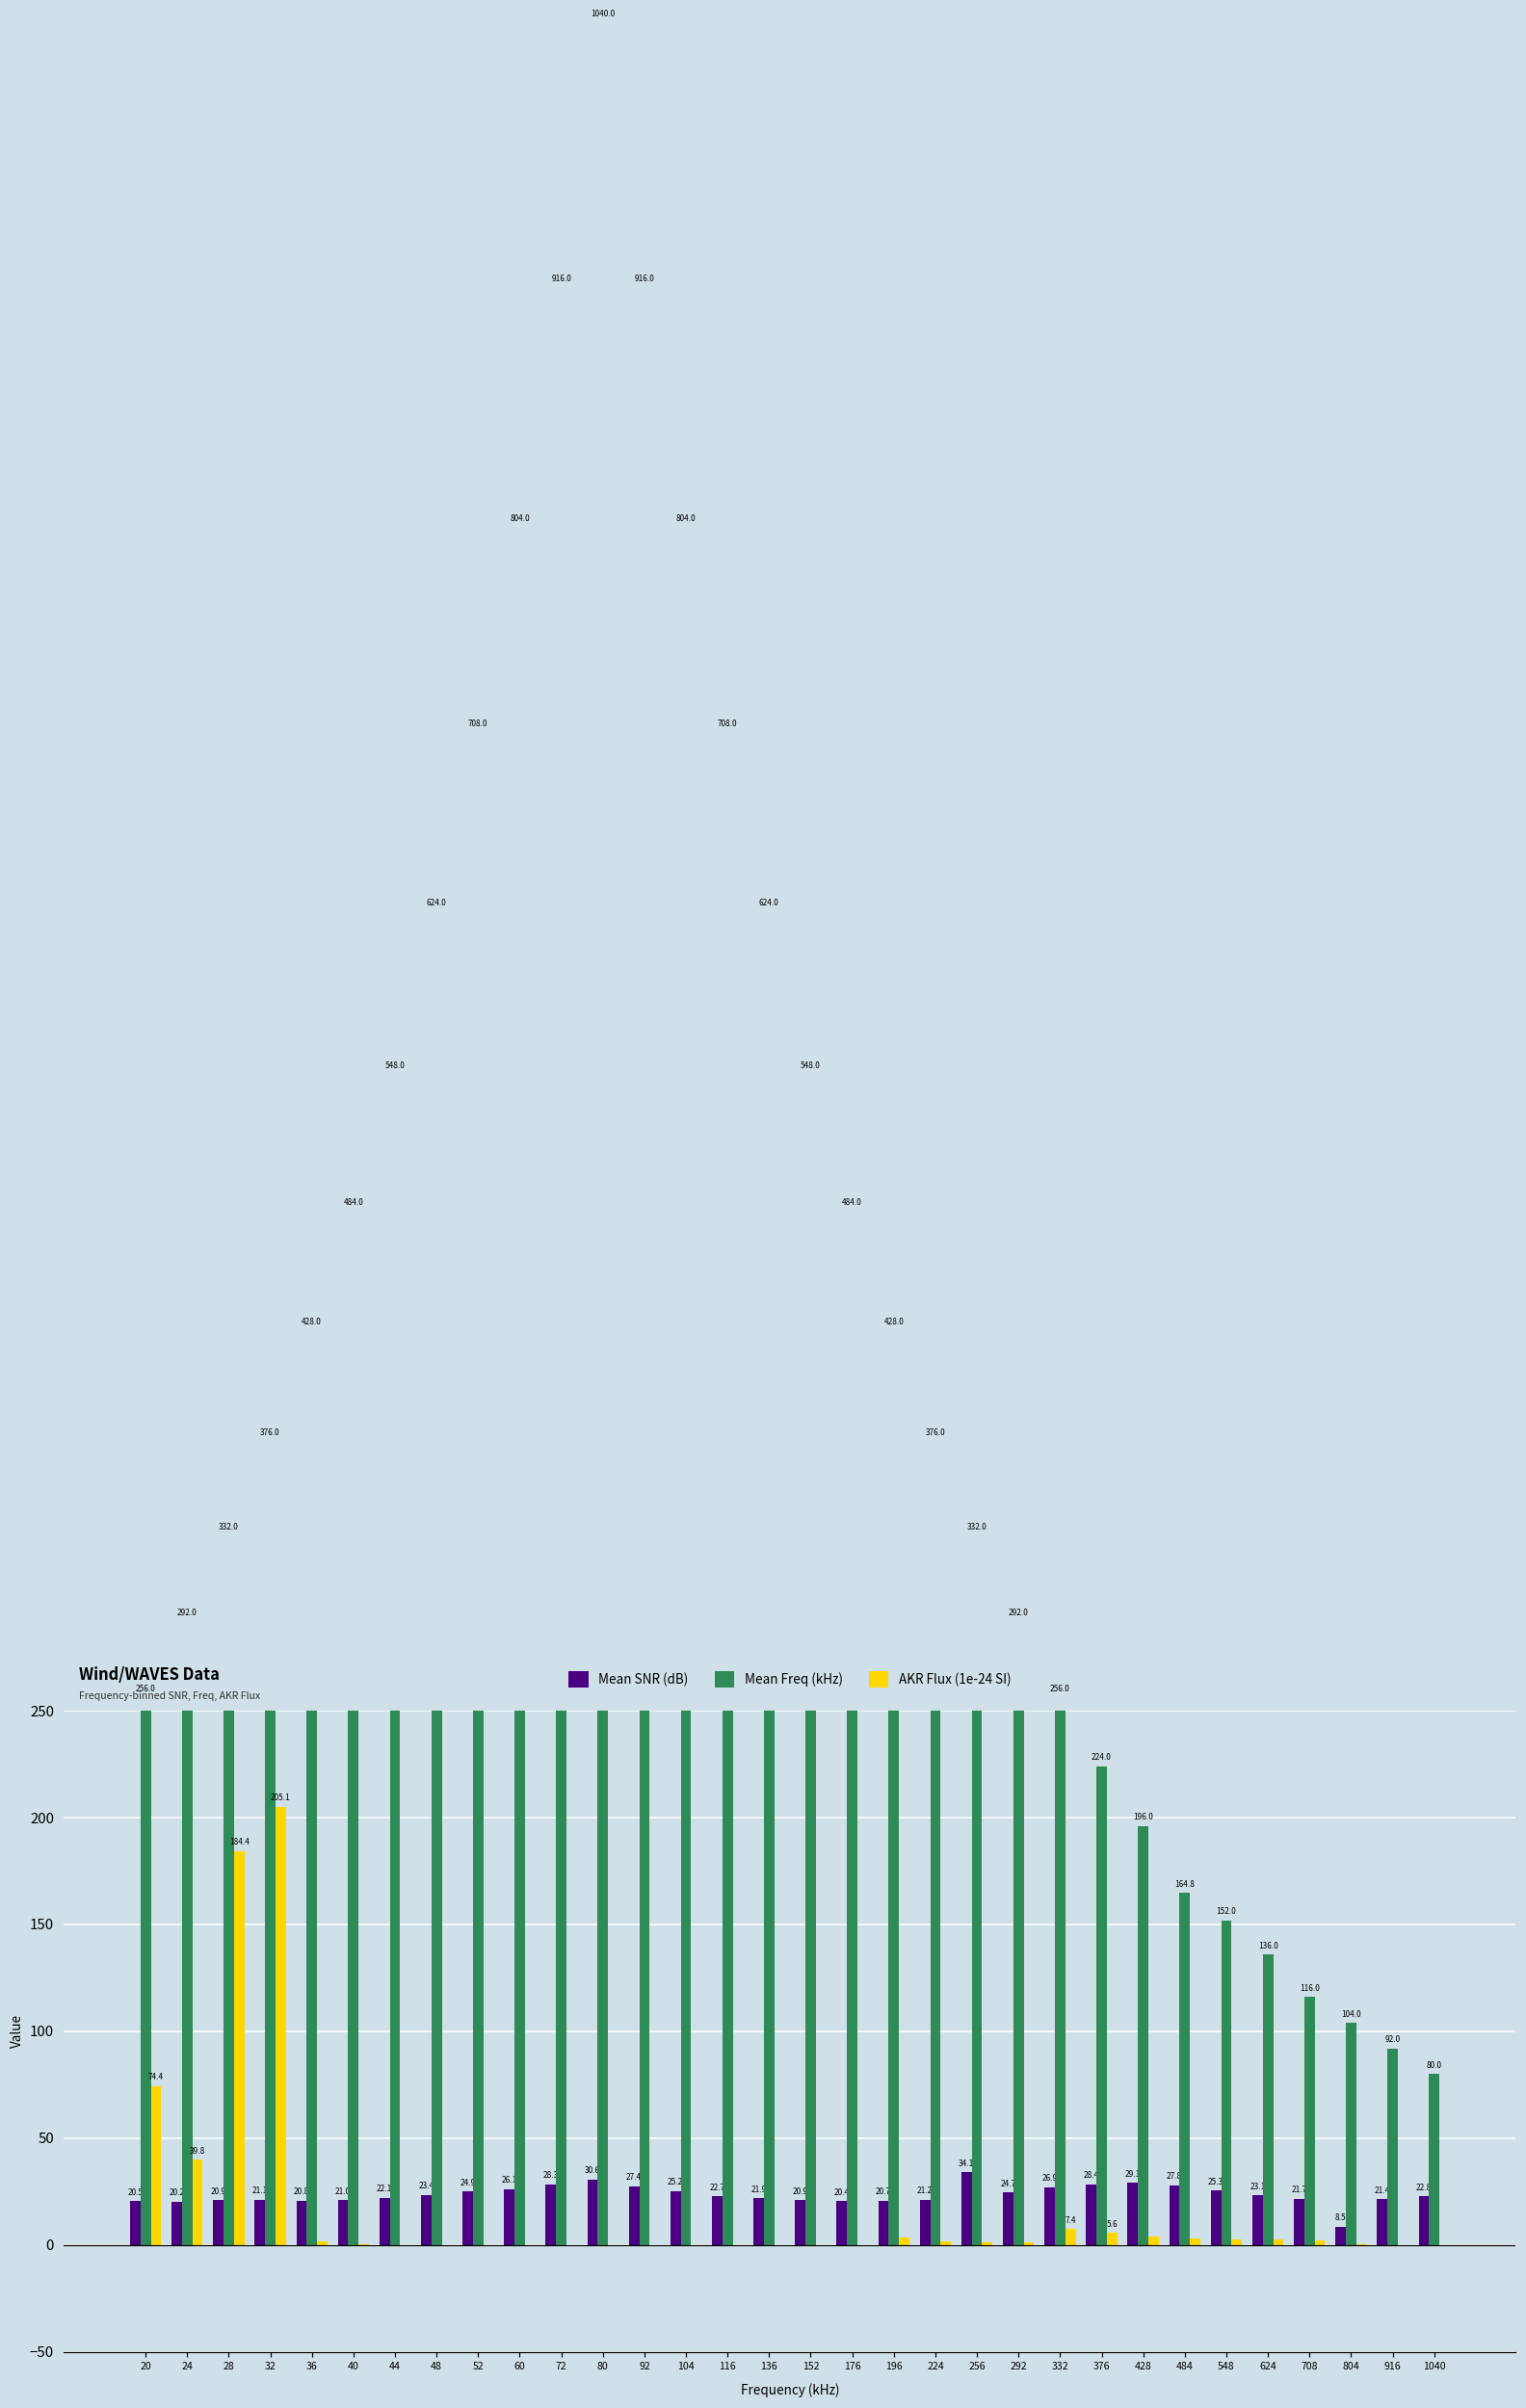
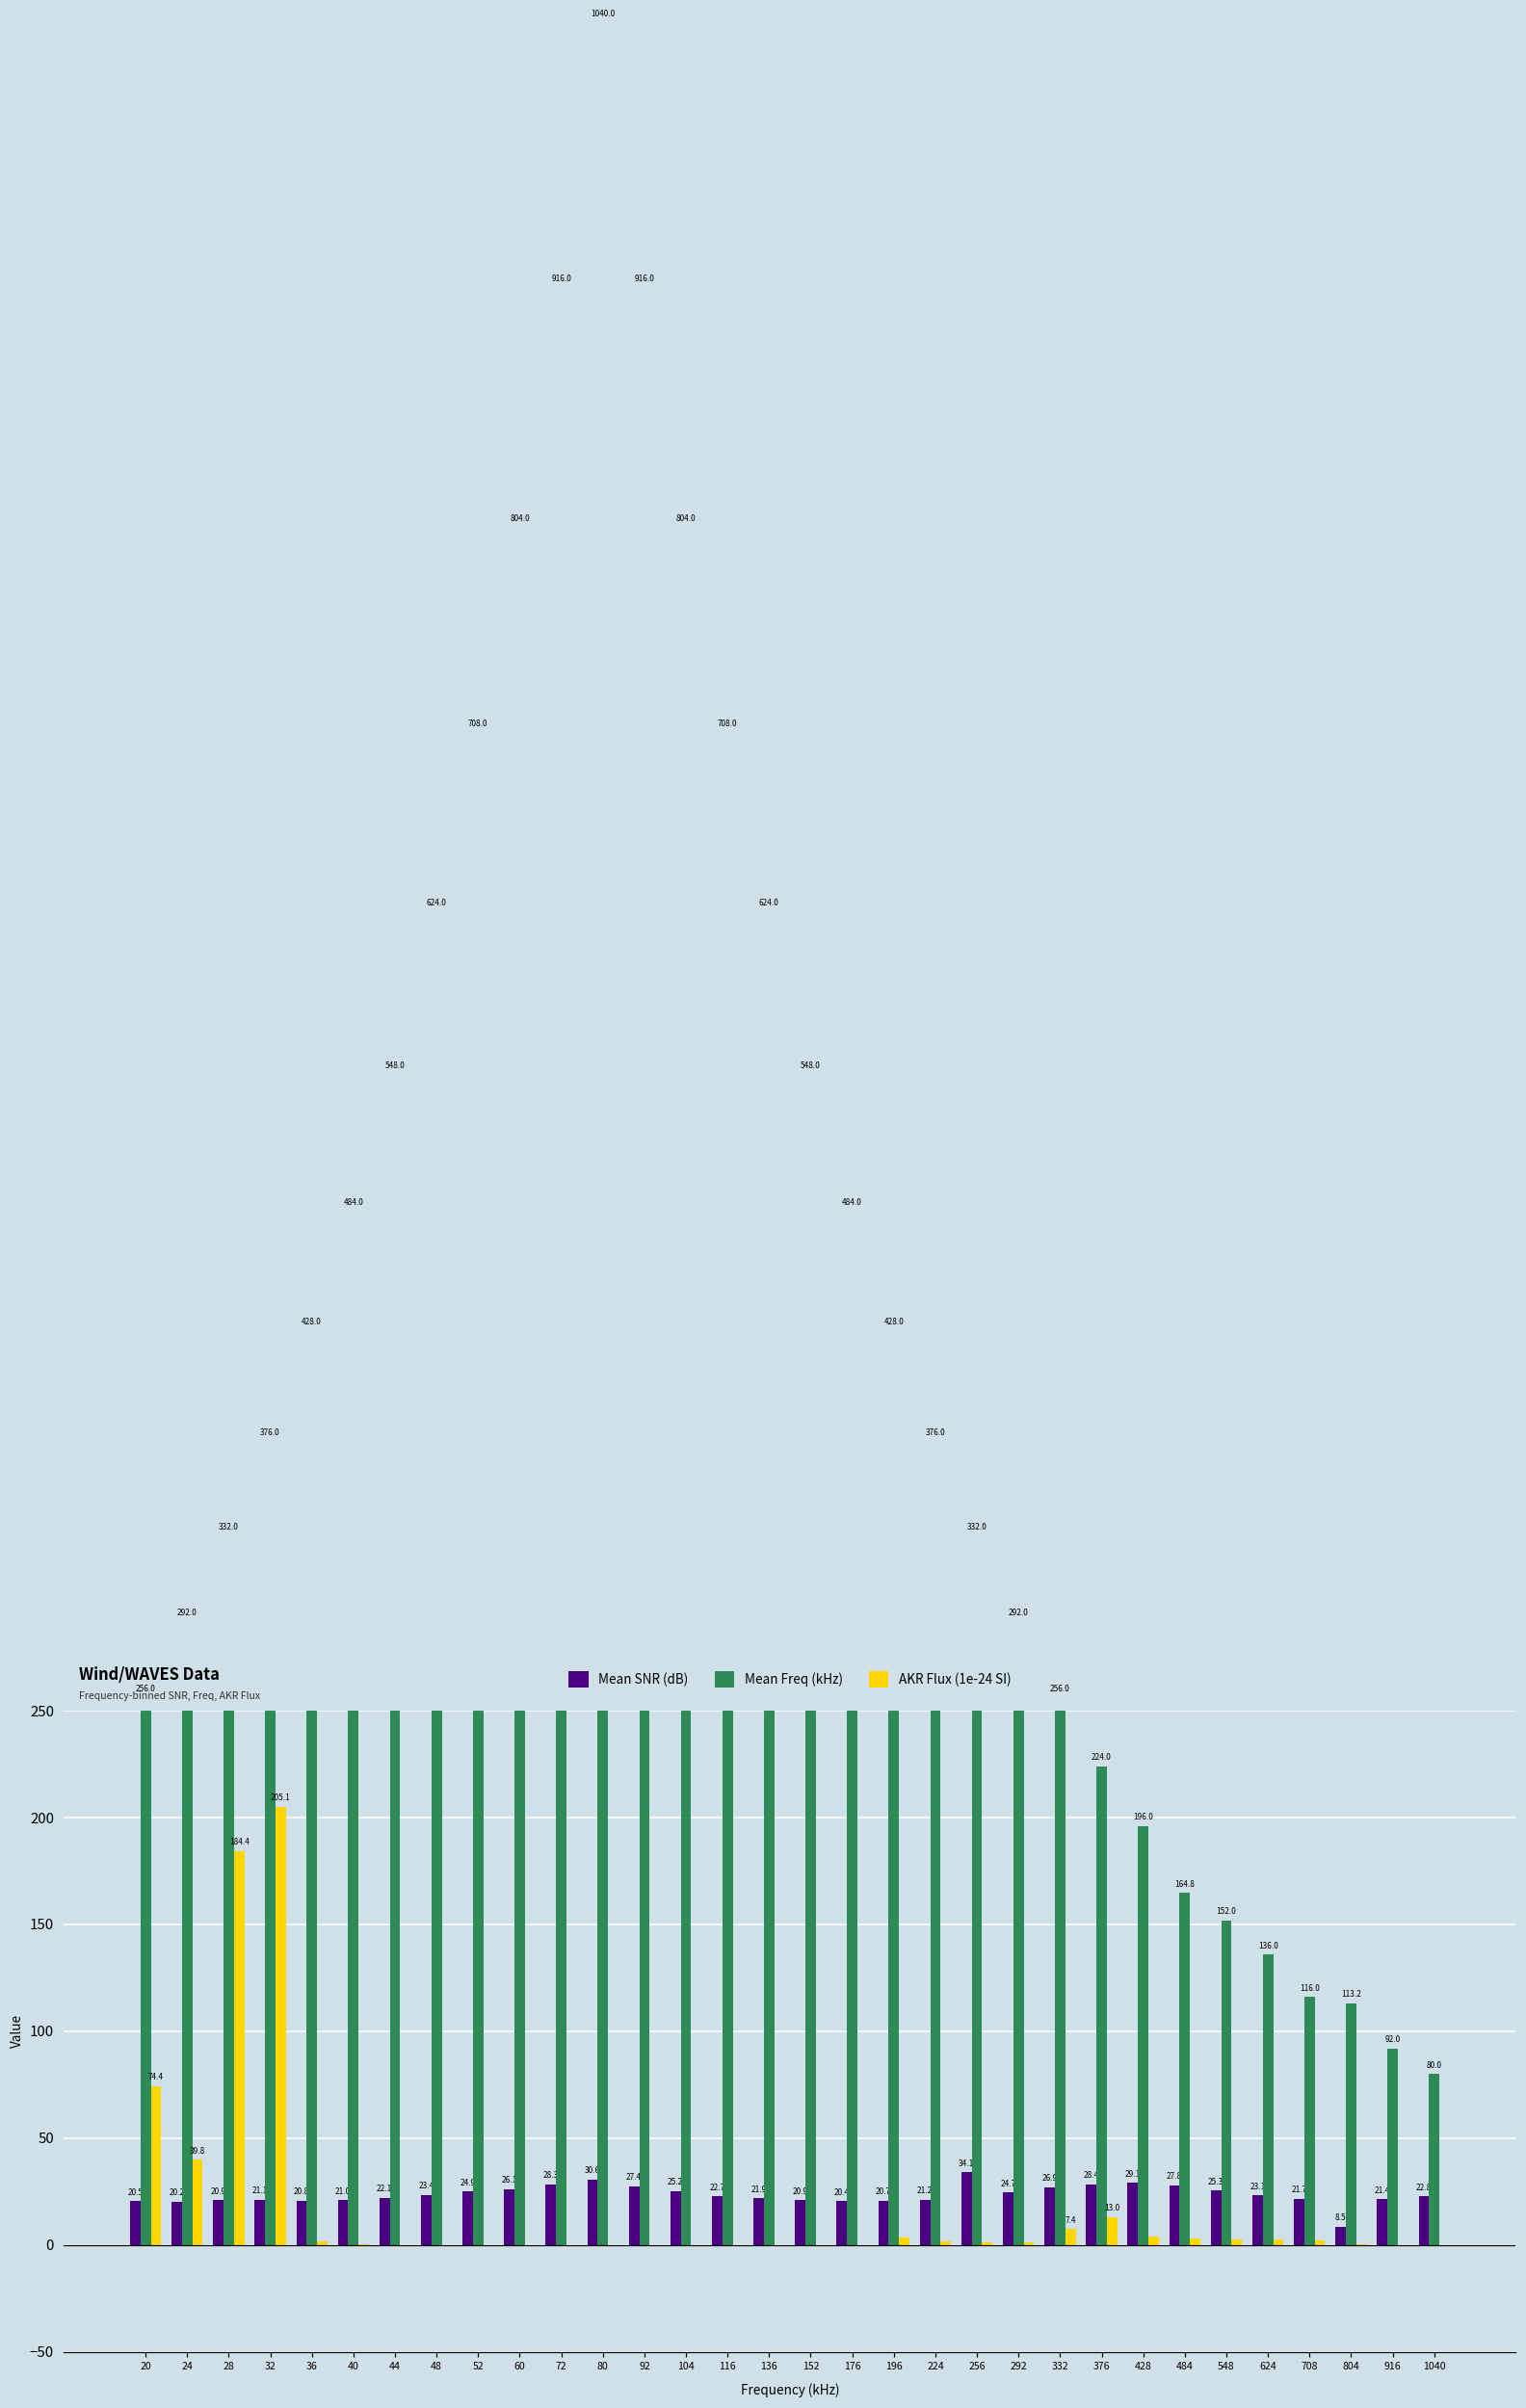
AKR Flux (1e-24 SI), 376: 5.6 -> 13.0
Mean Freq (kHz), 804: 104.0 -> 113.2
